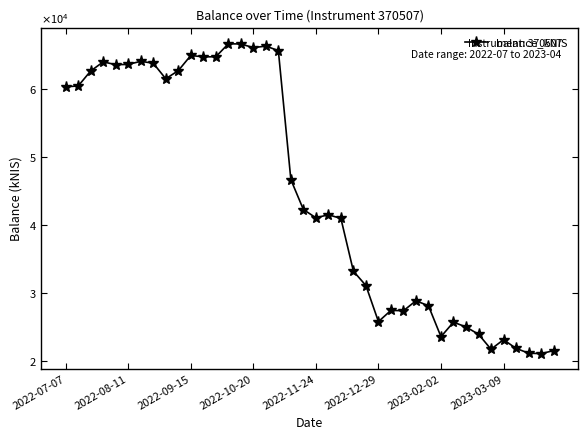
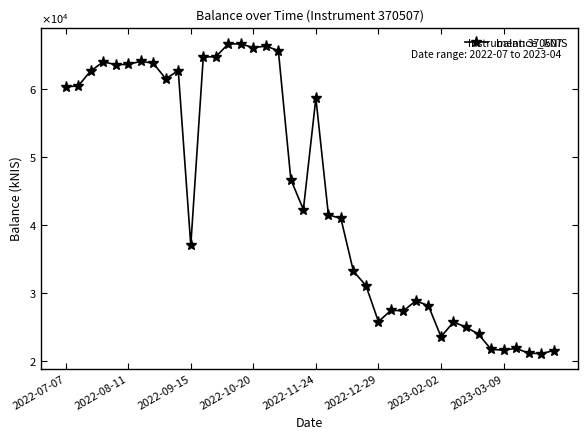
2022-09-15: 65000 -> 37000
2022-11-24: 41000 -> 59000
2023-03-09: 23000 -> 22000
